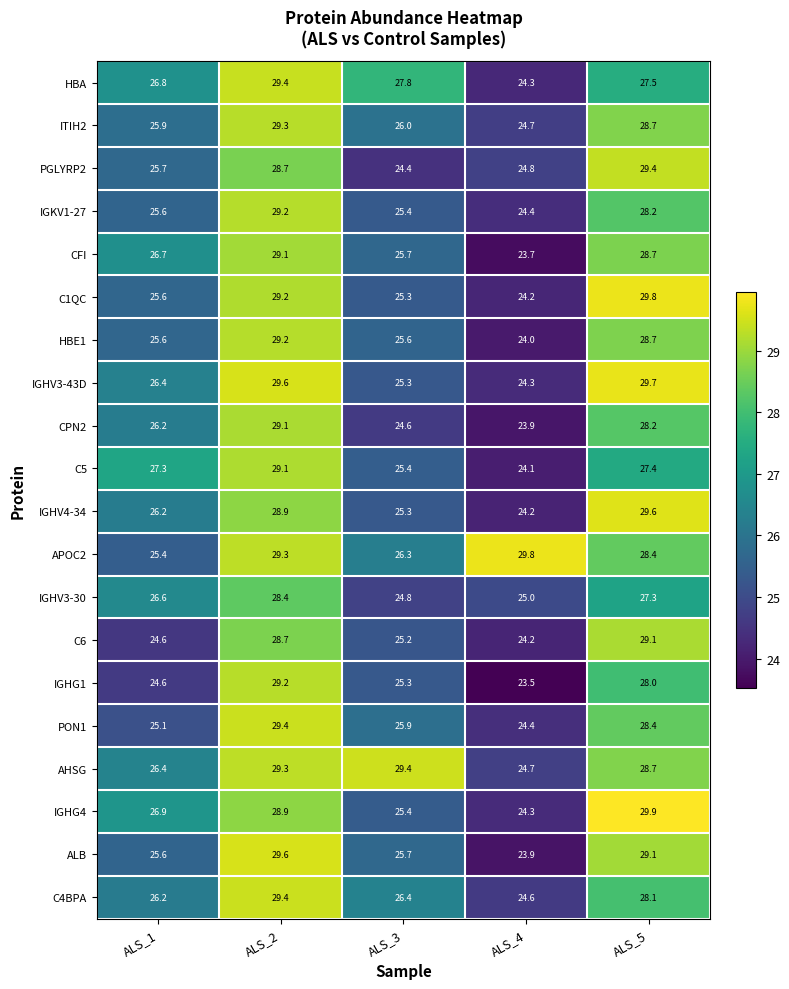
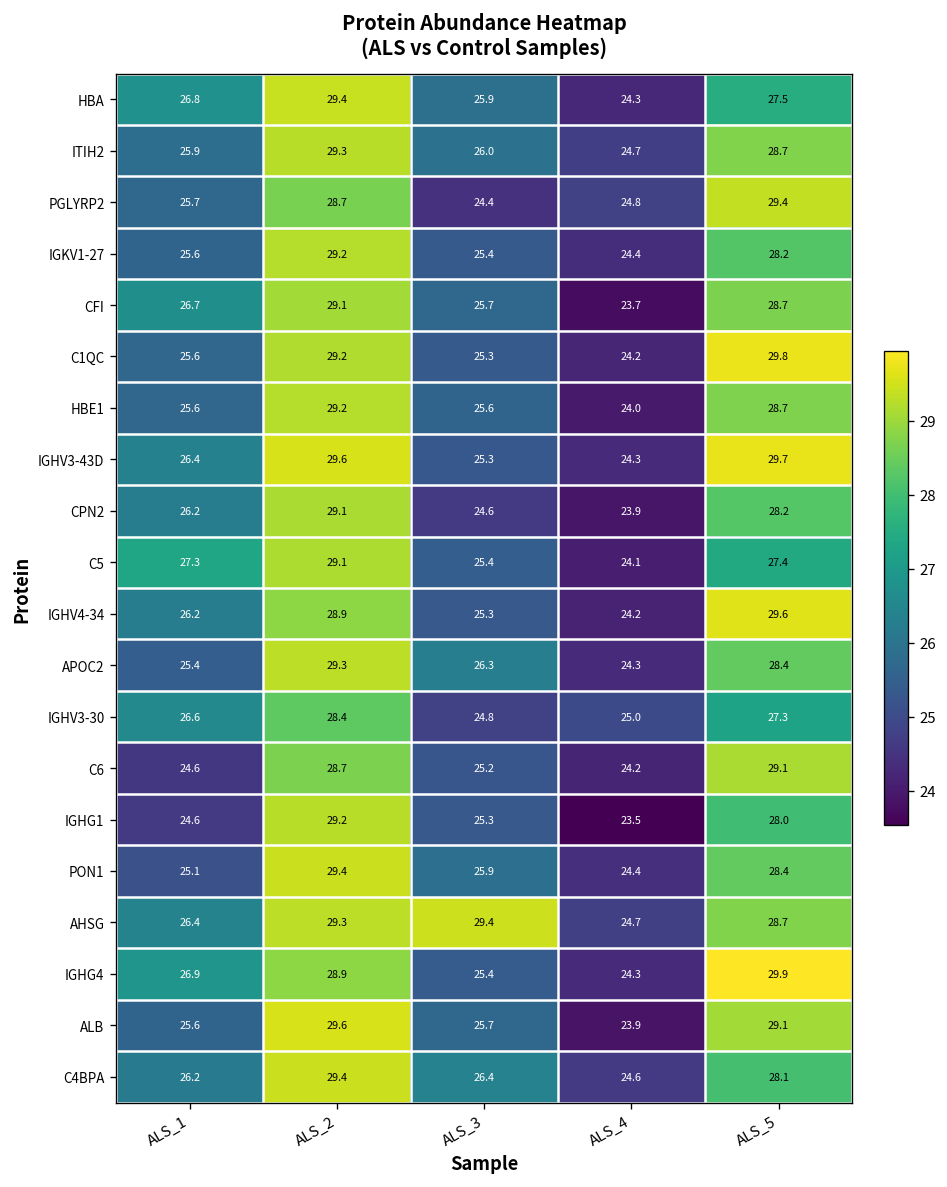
HBA, ALS_3: 27.8 -> 25.9
APOC2, ALS_4: 29.8 -> 24.3
